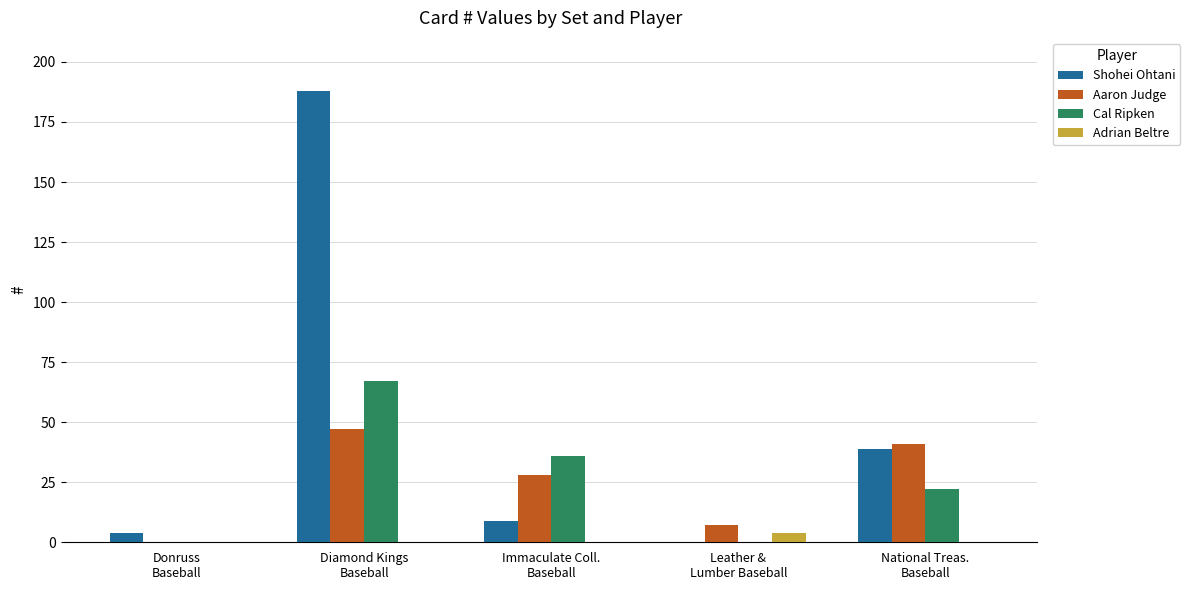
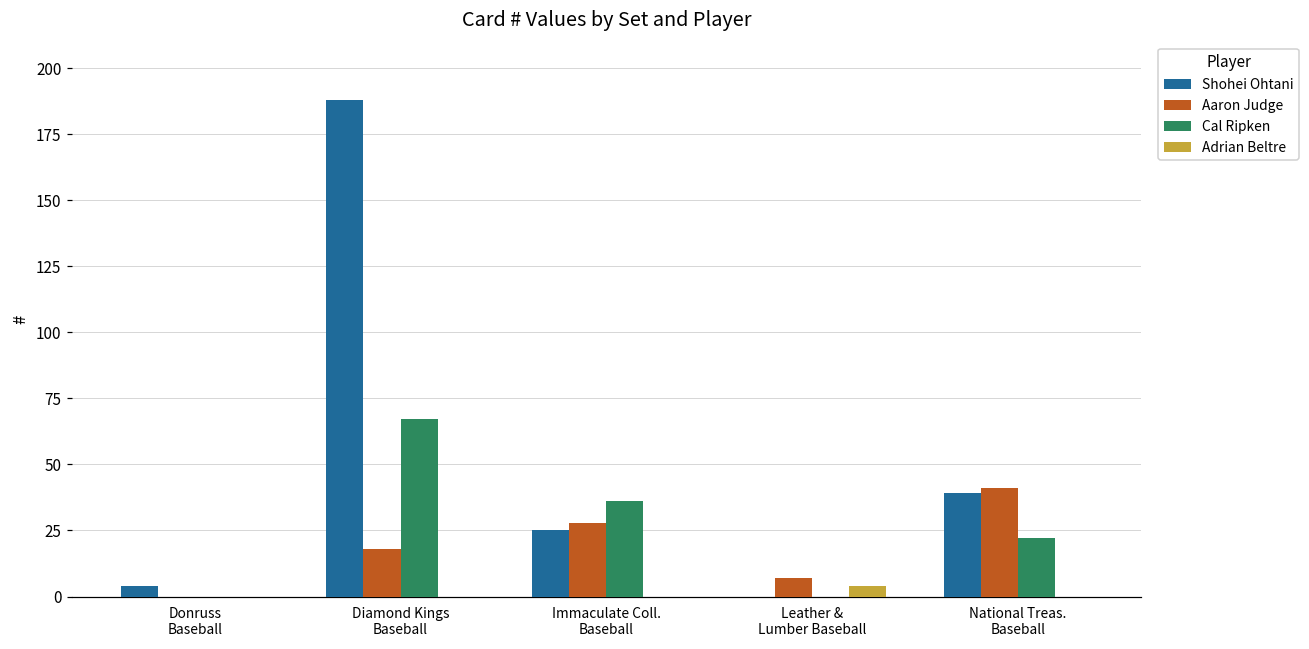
Aaron Judge, Diamond Kings Baseball: 47 -> 18
Shohei Ohtani, Immaculate Coll. Baseball: 9 -> 25
